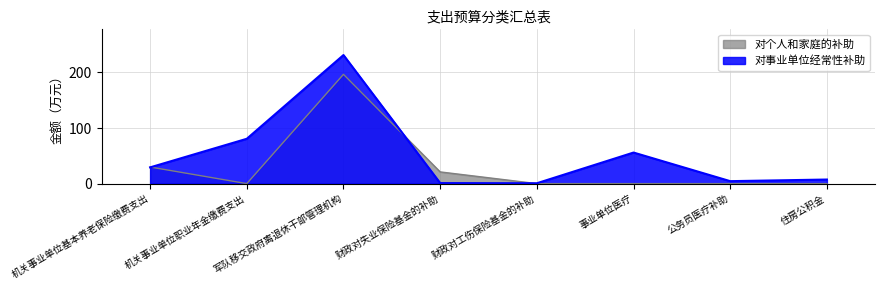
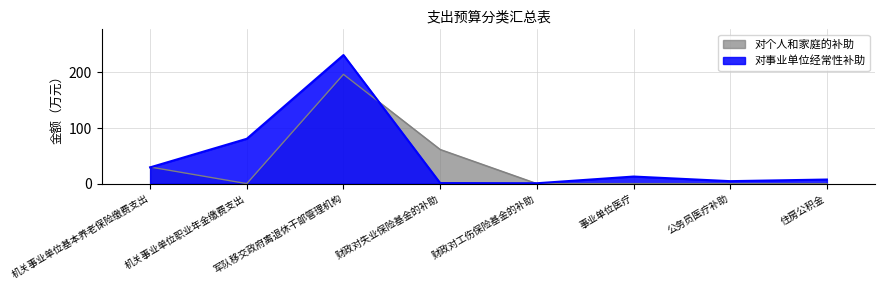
对个人和家庭的补助, 财政对失业保险基金的补助: 20 -> 60
对事业单位经常性补助, 事业单位医疗: 60 -> 10
